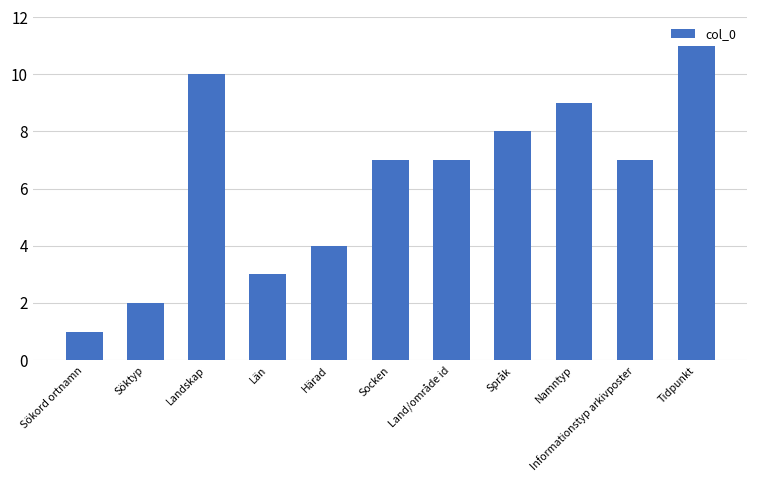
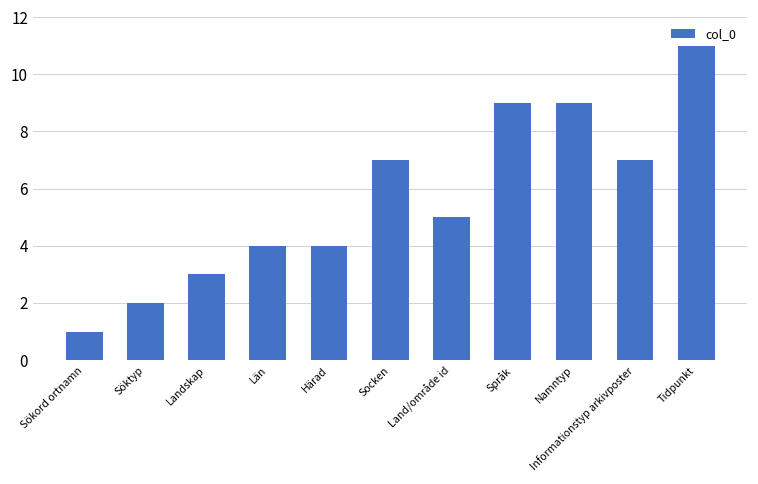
Landskap: 10 -> 3
Län: 3 -> 4
Land/område id: 7 -> 5
Språk: 8 -> 9
